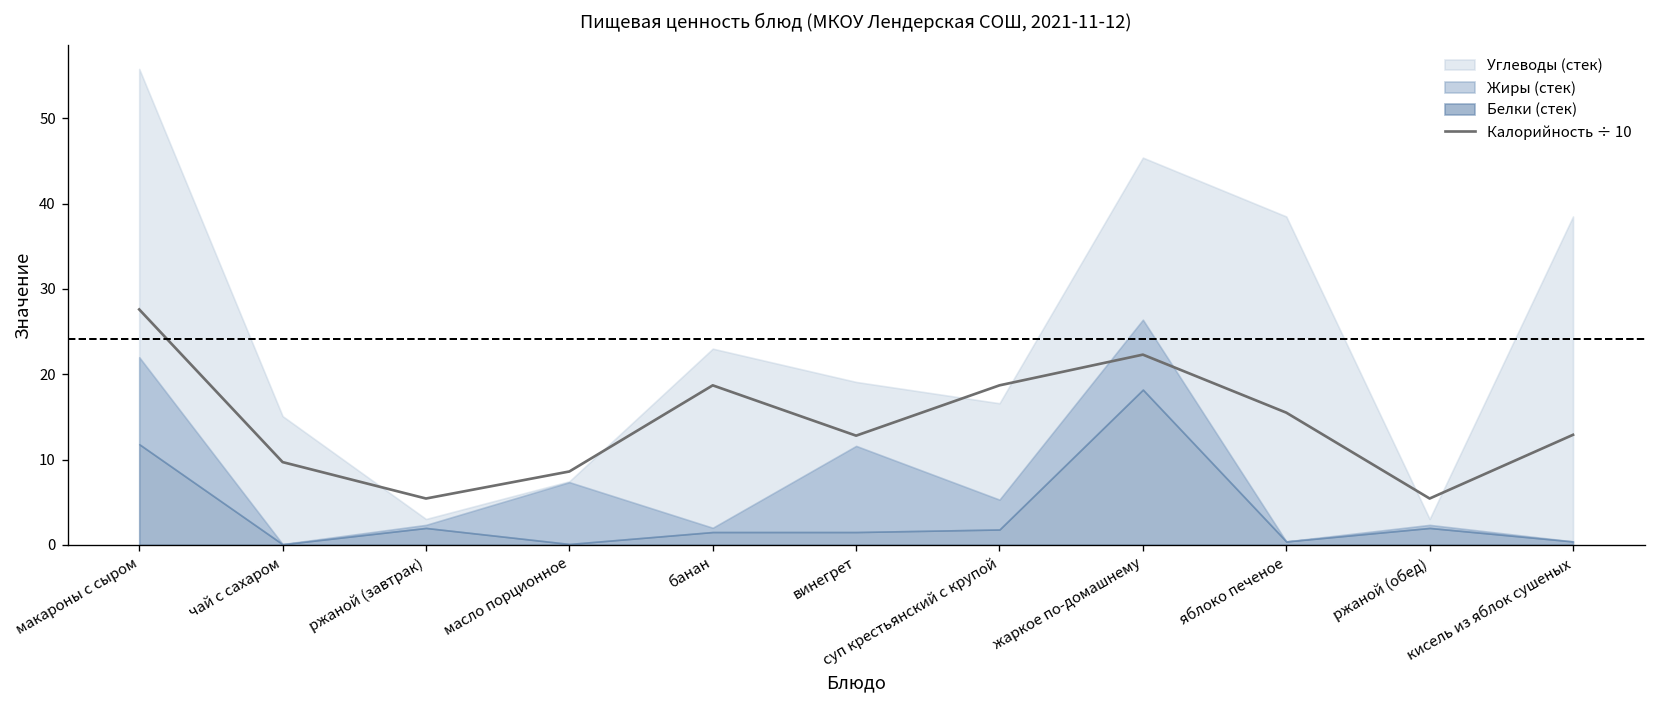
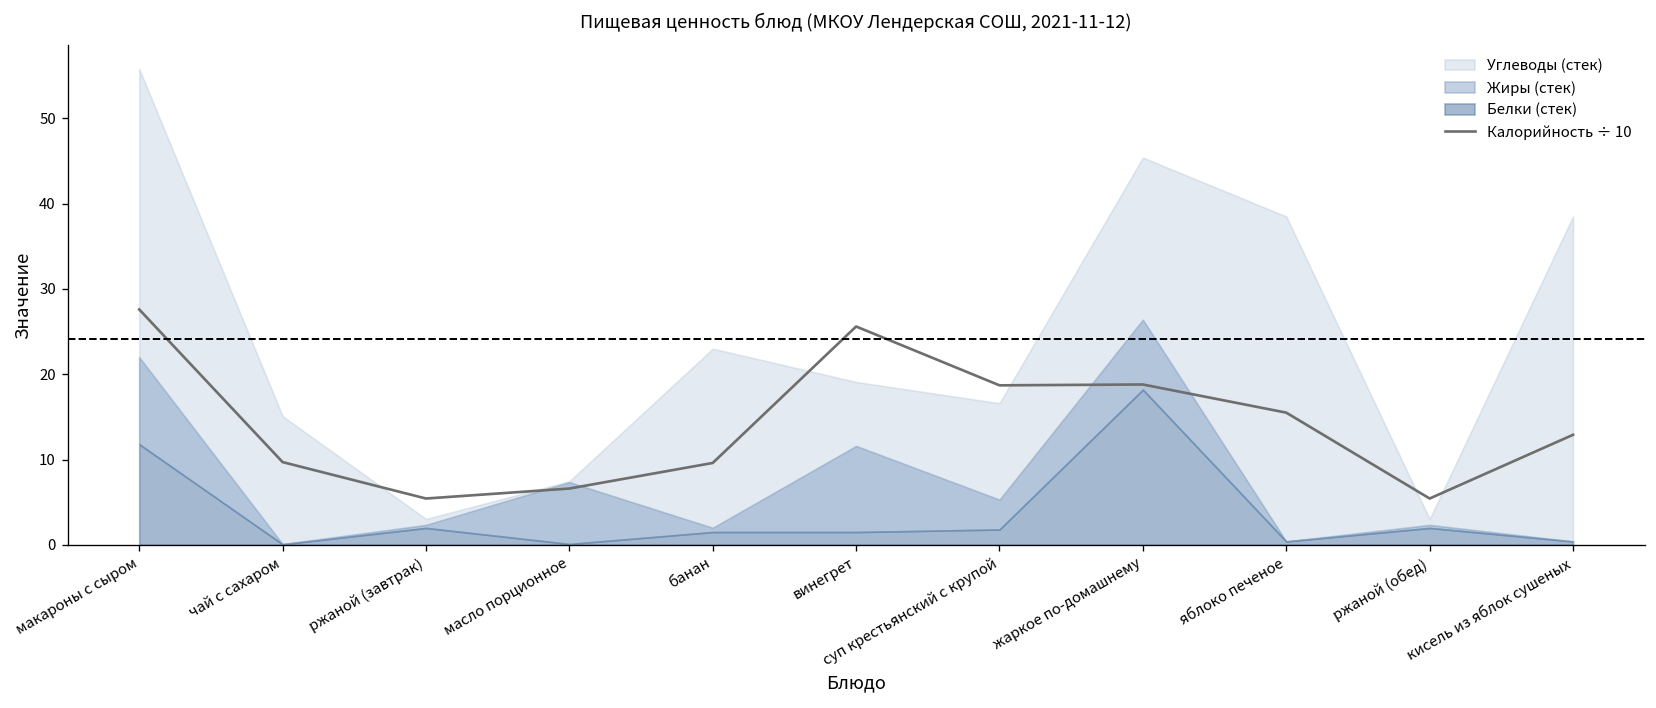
Калорийность ÷ 10, масло порционное: 9 -> 7
Калорийность ÷ 10, банан: 19 -> 10
Калорийность ÷ 10, винегрет: 13 -> 26
Калорийность ÷ 10, жаркое по-домашнему: 22 -> 19
